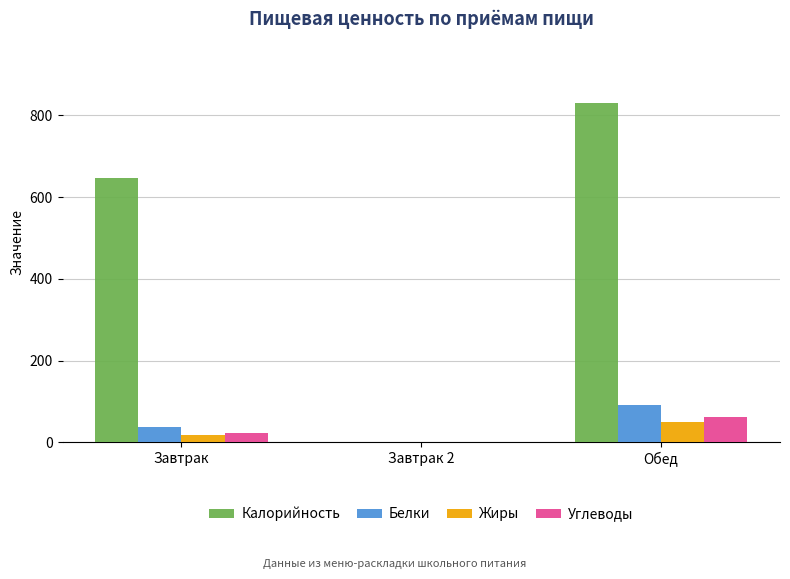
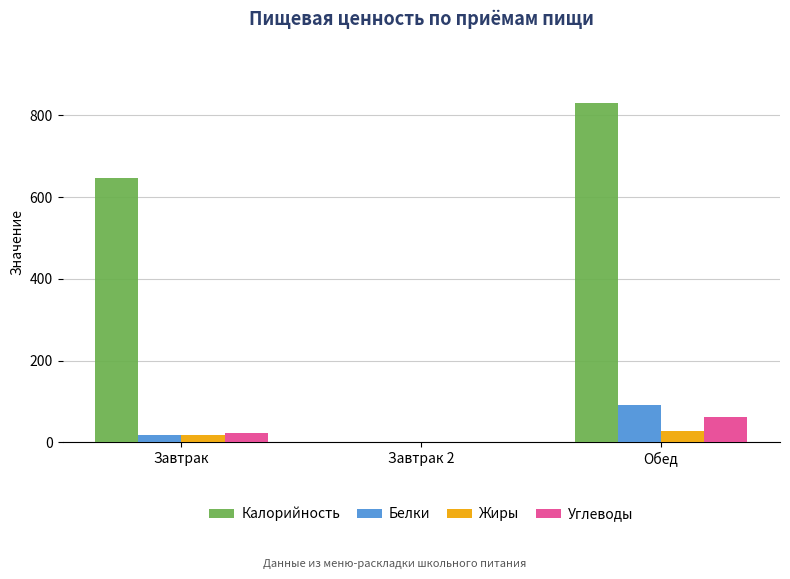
Белки, Завтрак: 40 -> 20
Жиры, Обед: 50 -> 30
